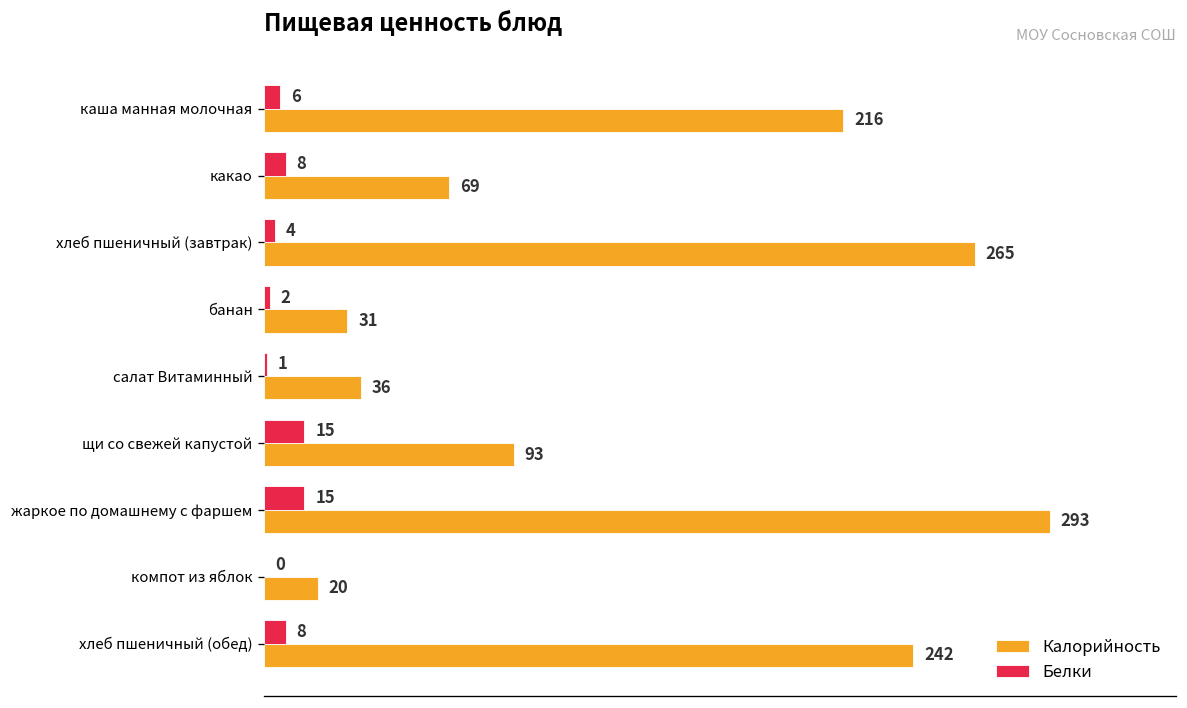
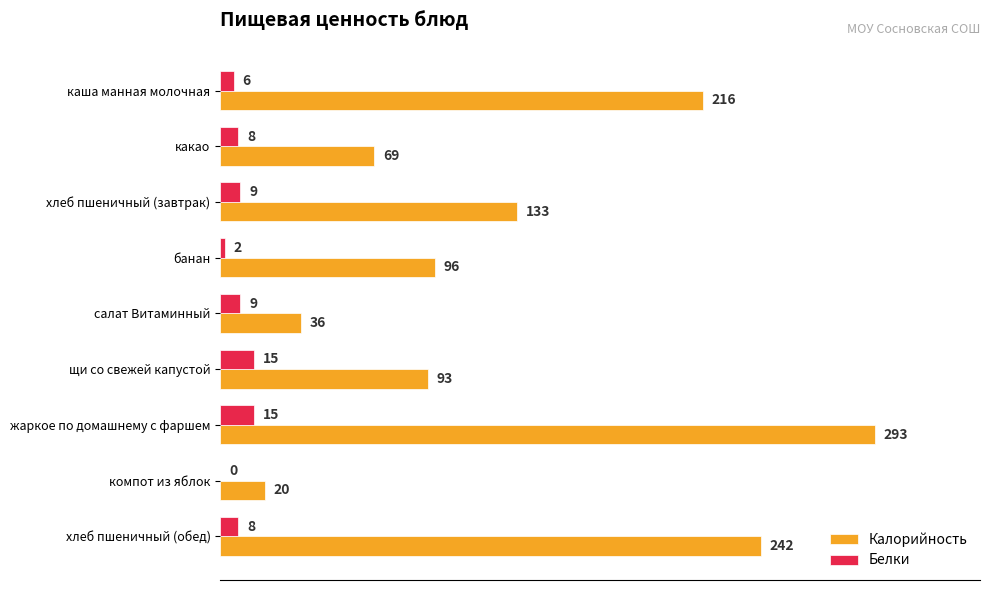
Белки, хлеб пшеничный (завтрак): 4 -> 9
Калорийность, хлеб пшеничный (завтрак): 265 -> 133
Калорийность, банан: 31 -> 96
Белки, салат Витаминный: 1 -> 9
